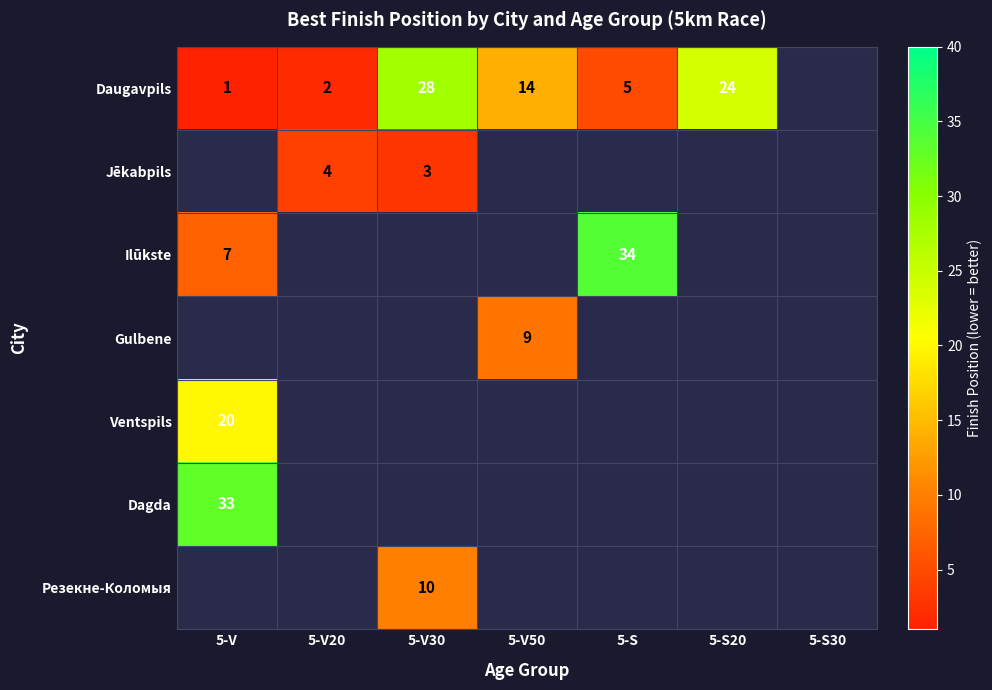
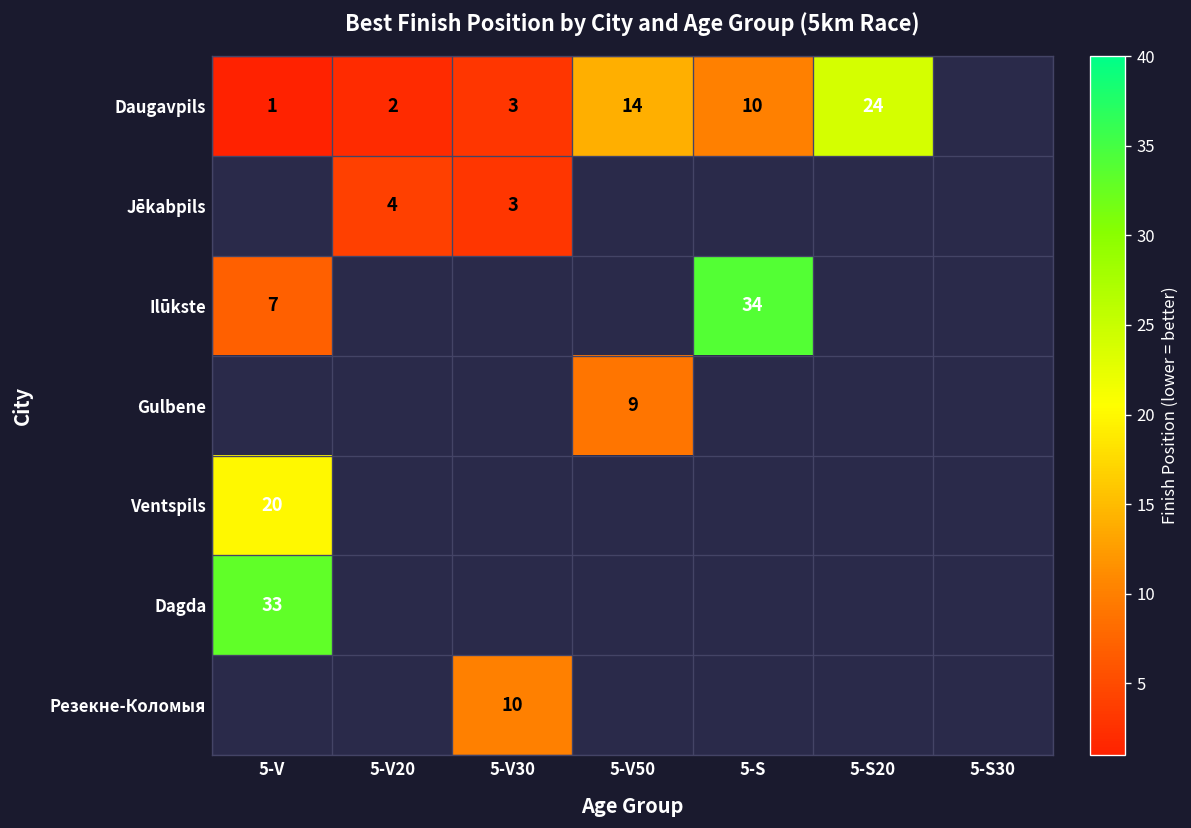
Daugavpils, 5-V30: 28 -> 3
Daugavpils, 5-S: 5 -> 10
